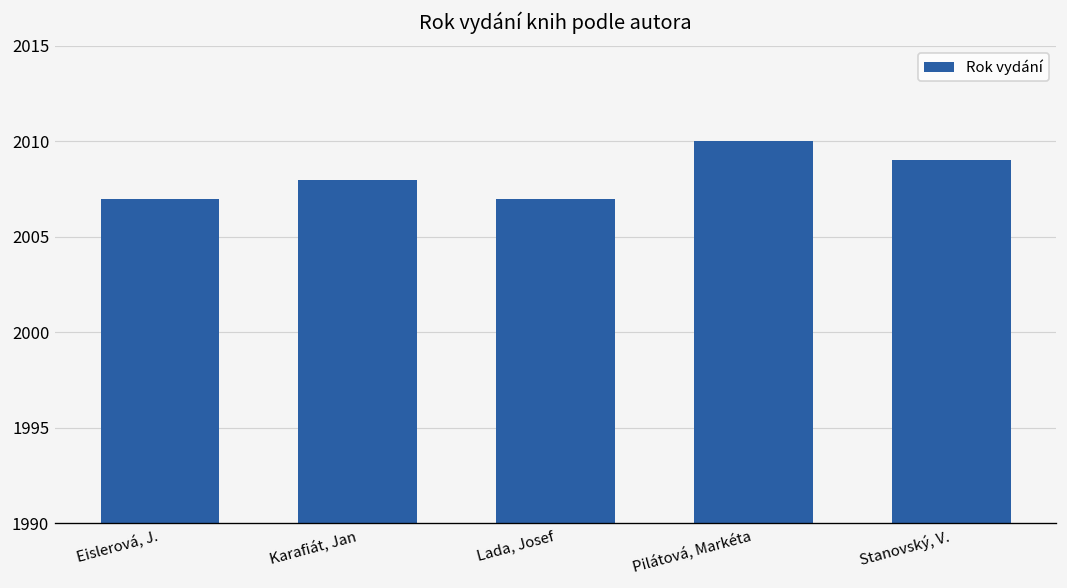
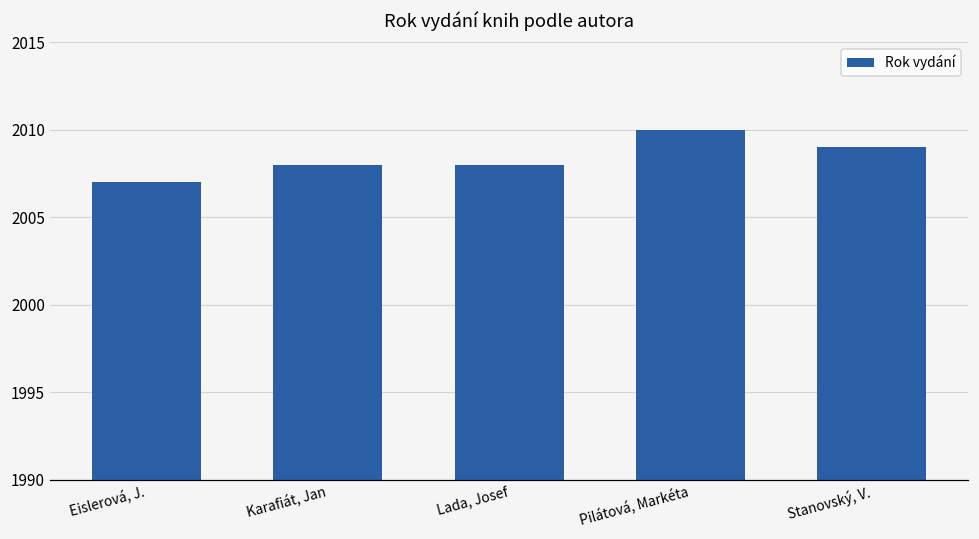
Lada, Josef: 2007 -> 2008
